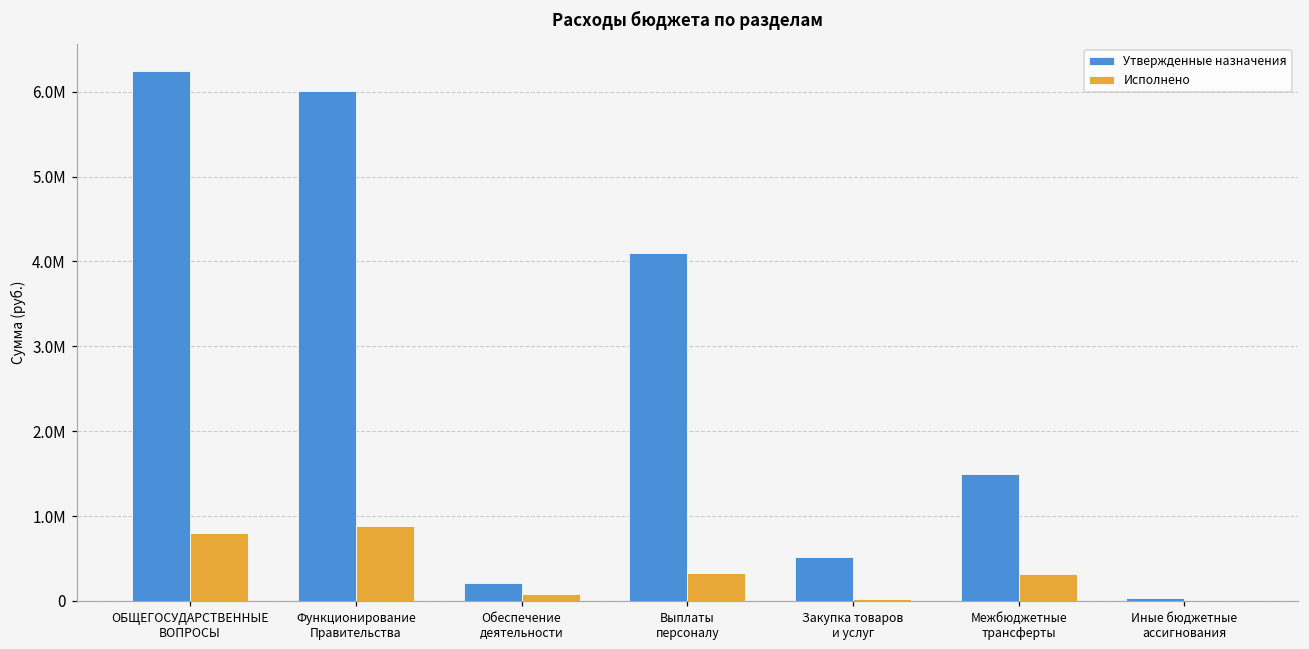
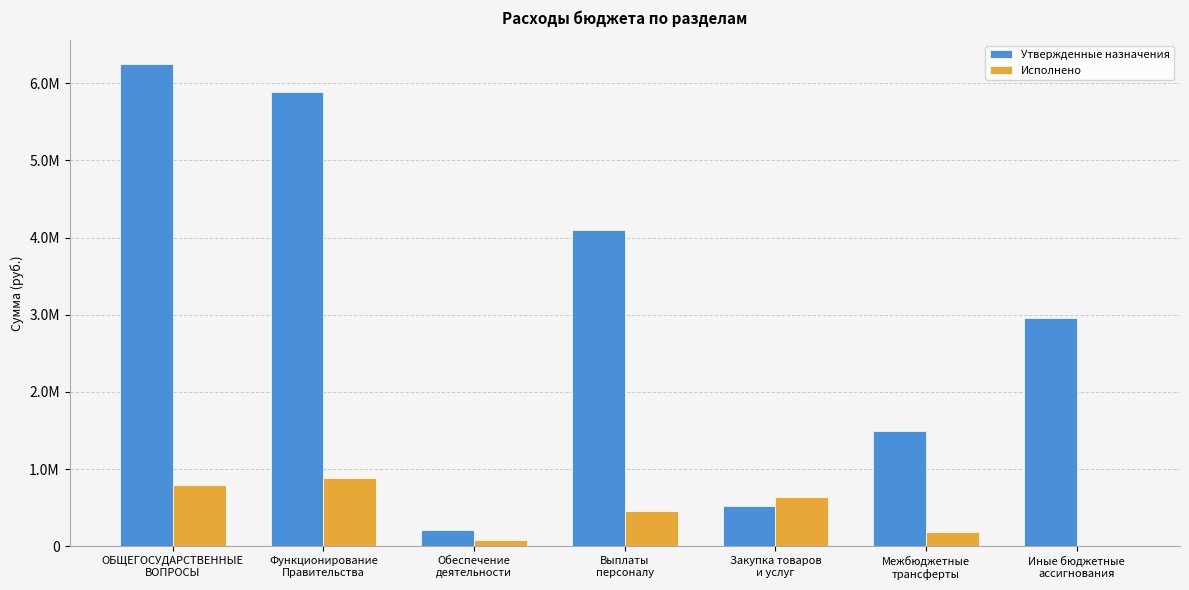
Утвержденные назначения, Функционирование Правительства: 6000000 -> 5900000
Исполнено, Выплаты персоналу: 300000 -> 500000
Исполнено, Закупка товаров и услуг: 0 -> 600000
Исполнено, Межбюджетные трансферты: 300000 -> 200000
Утвержденные назначения, Иные бюджетные ассигнования: 0 -> 3000000
